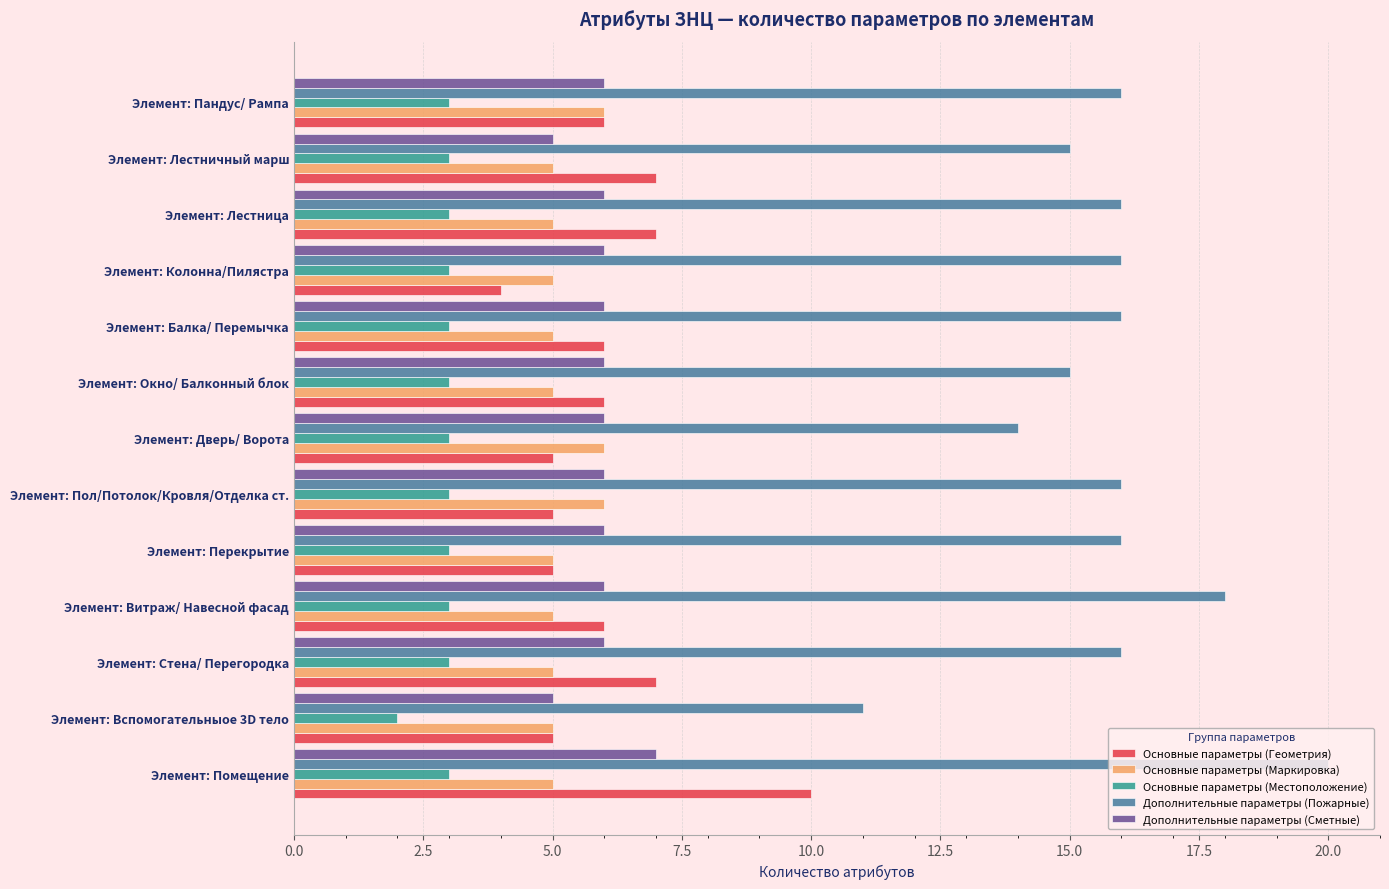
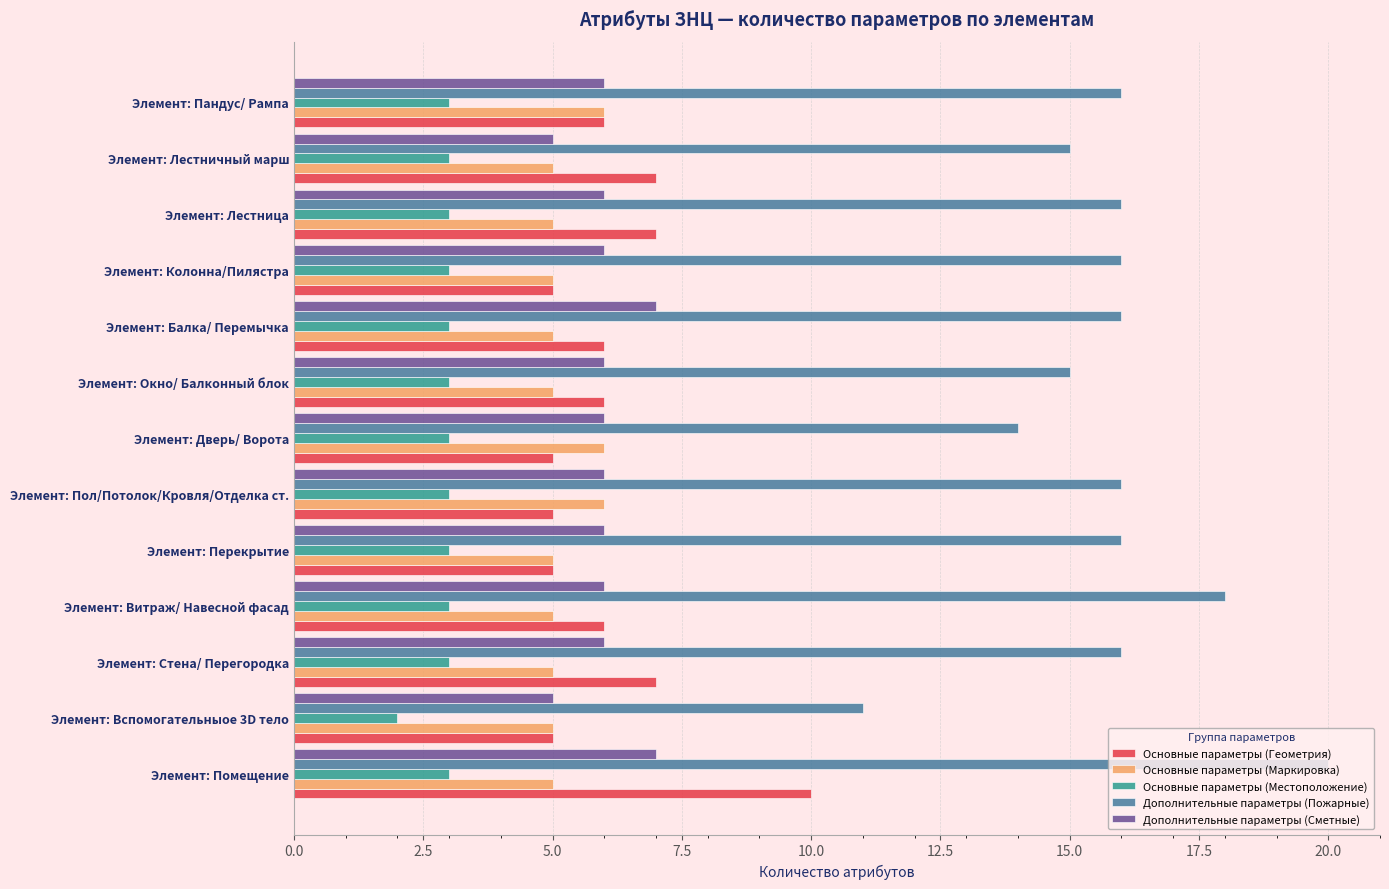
Основные параметры (Геометрия), Элемент: Колонна/Пилястра: 4 -> 5
Дополнительные параметры (Сметные), Элемент: Балка/ Перемычка: 6 -> 7
